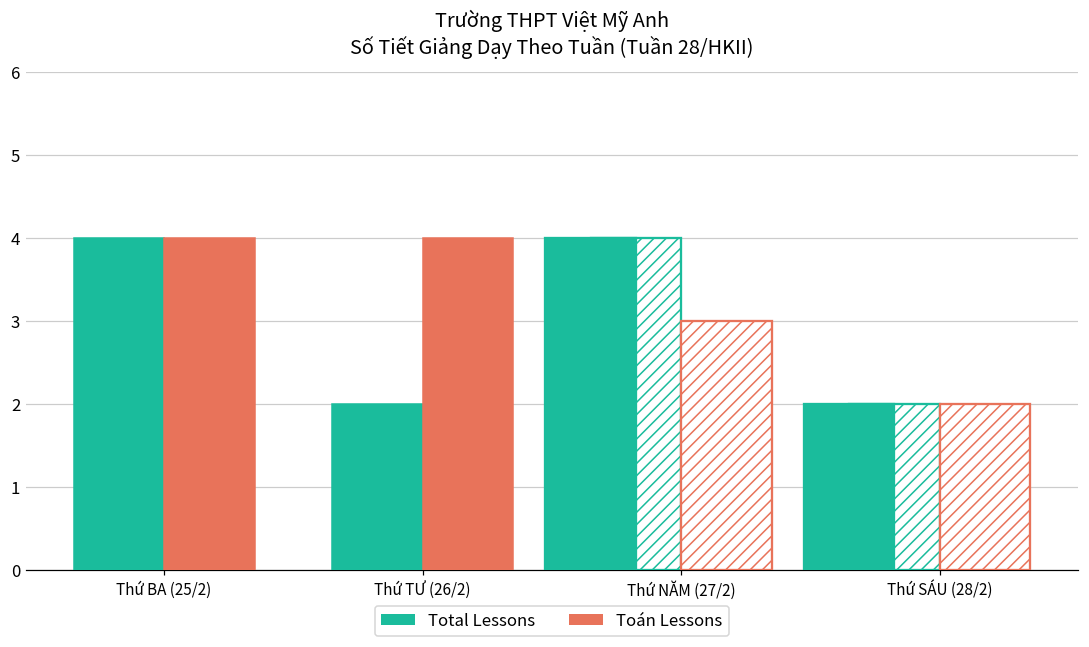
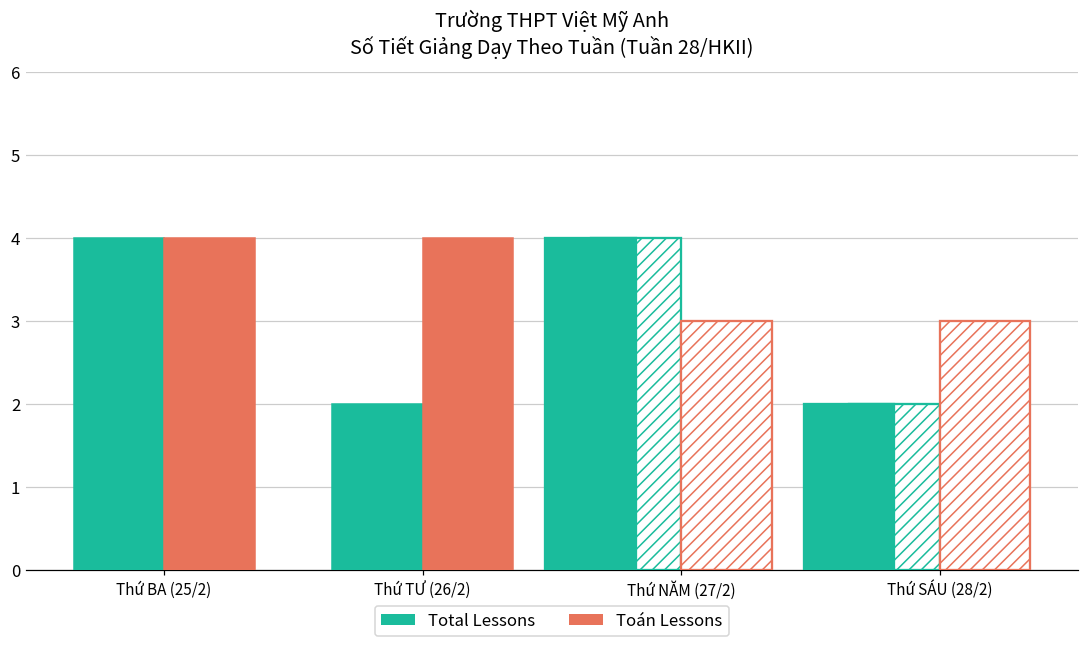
Toán Lessons, Thứ SÁU (28/2): 2 -> 3
